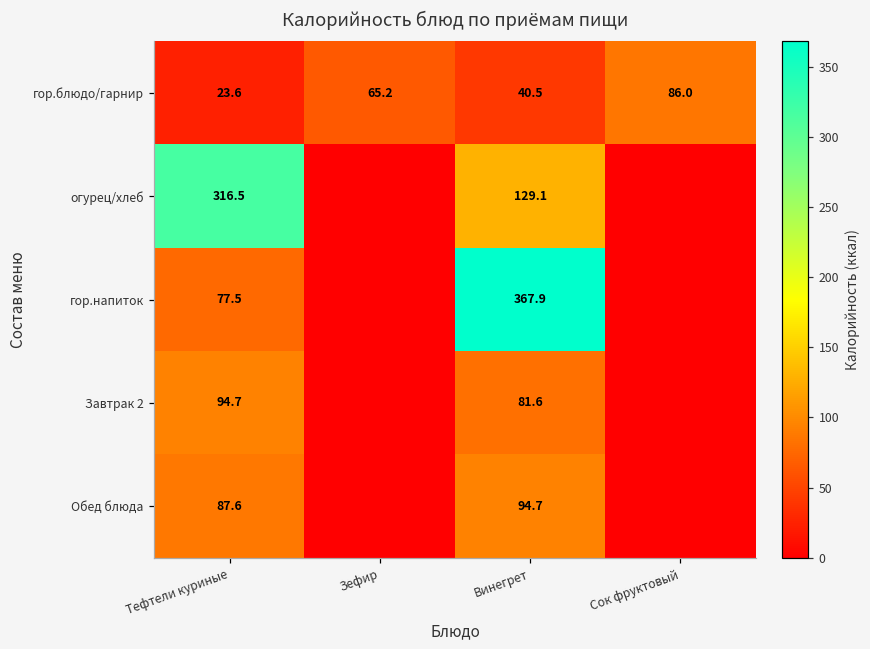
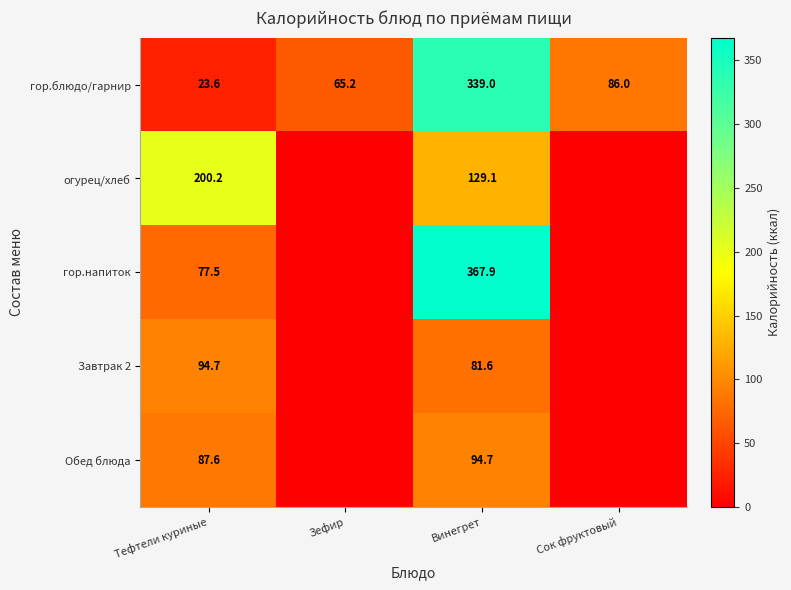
гор.блюдо/гарнир, Винегрет: 40.5 -> 339.0
огурец/хлеб, Тефтели куриные: 316.5 -> 200.2
